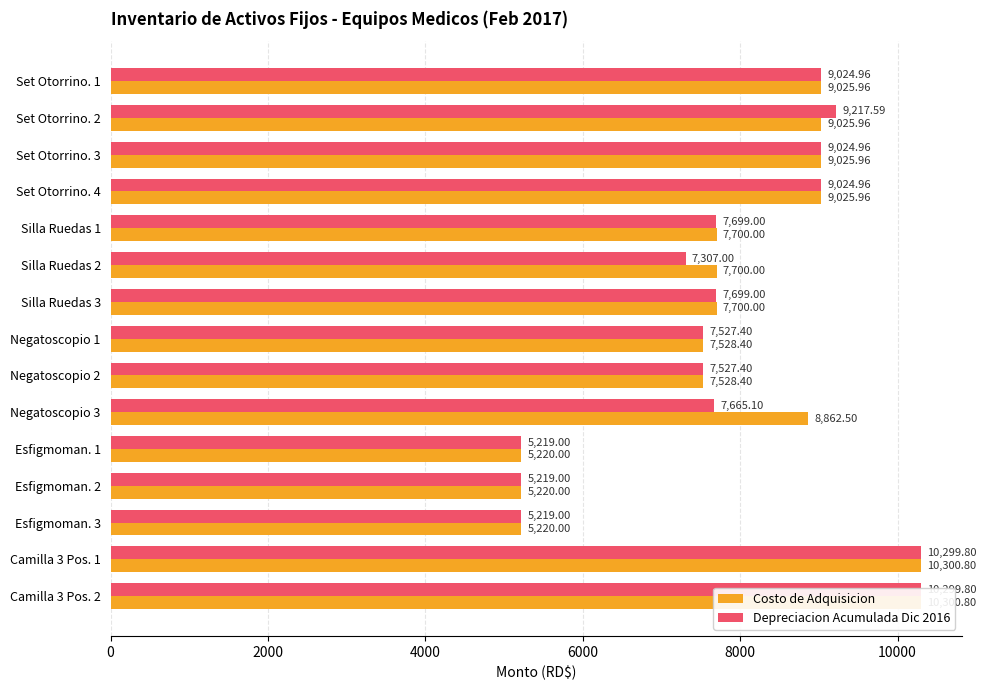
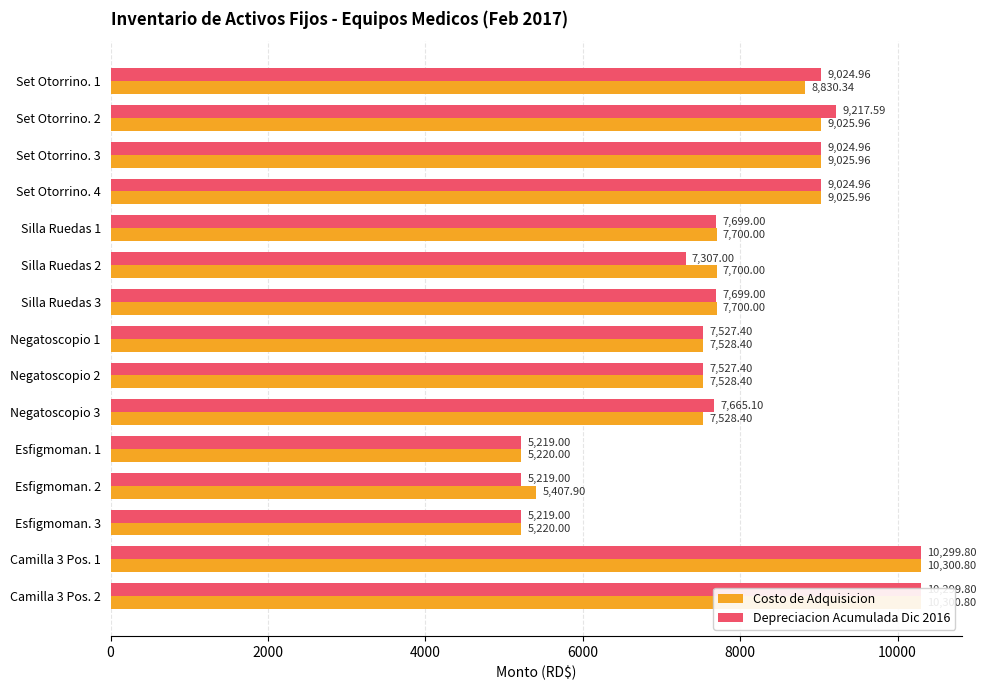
Costo de Adquisicion, Set Otorrino. 1: 9,025.96 -> 8,830.34
Costo de Adquisicion, Negatoscopio 3: 8,862.50 -> 7,528.40
Costo de Adquisicion, Esfigmoman. 2: 5,220.00 -> 5,407.90
